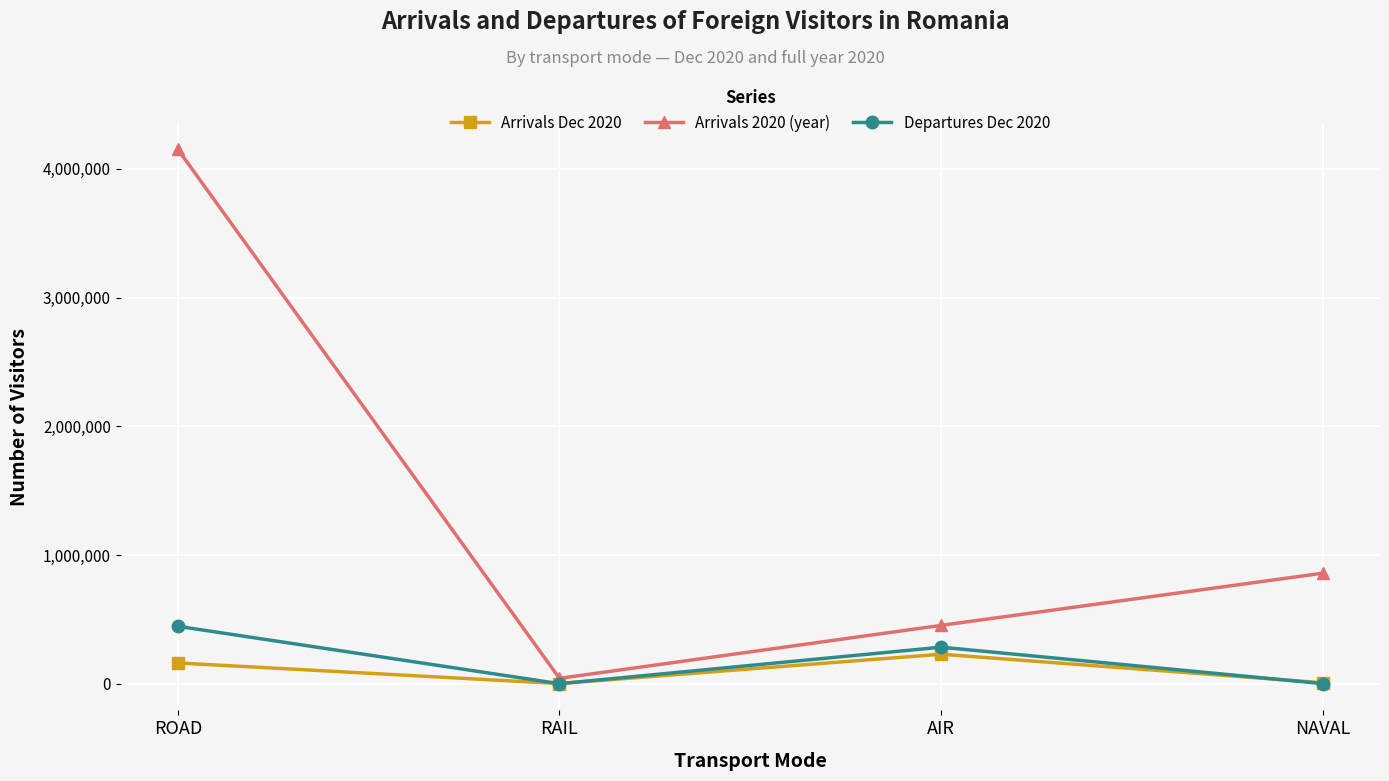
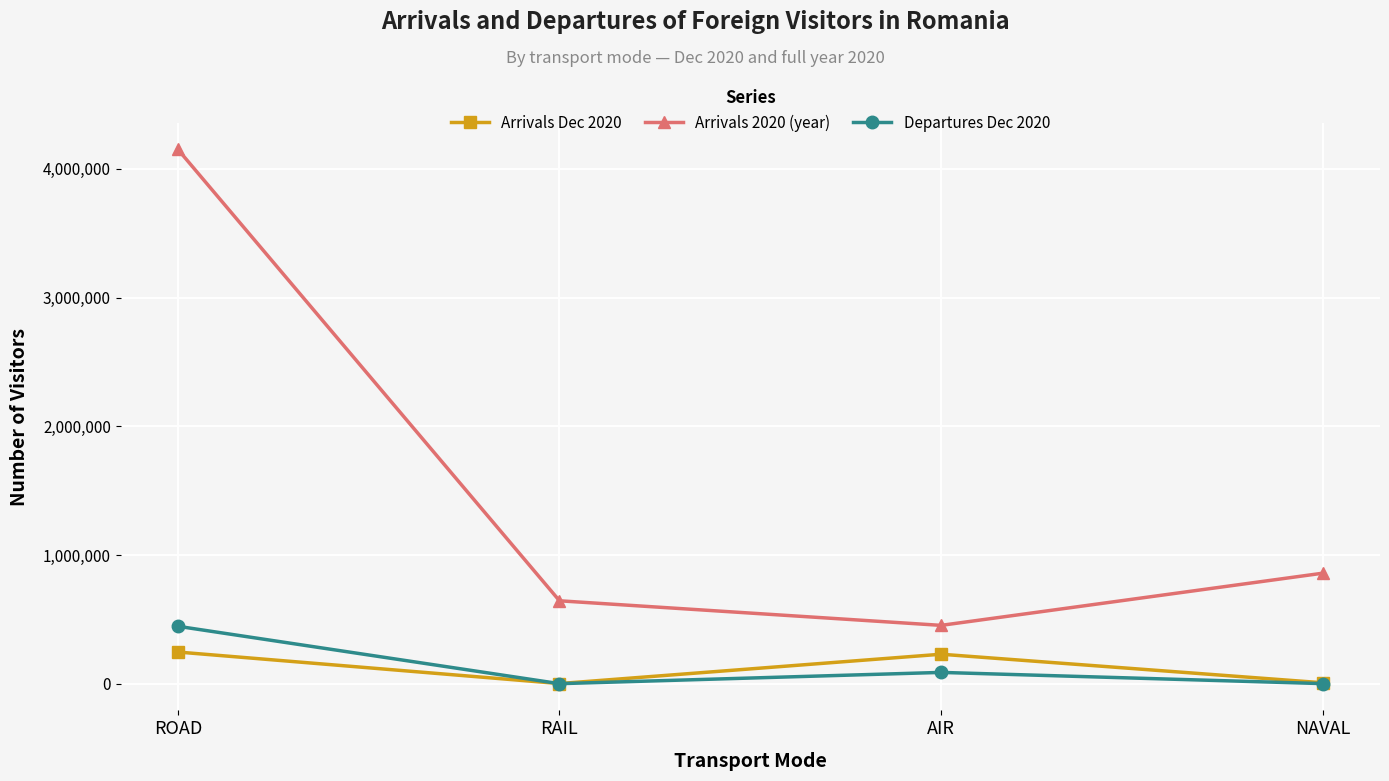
Arrivals Dec 2020, ROAD: 160,000 -> 250,000
Arrivals 2020 (year), RAIL: 40,000 -> 650,000
Departures Dec 2020, AIR: 280,000 -> 90,000
